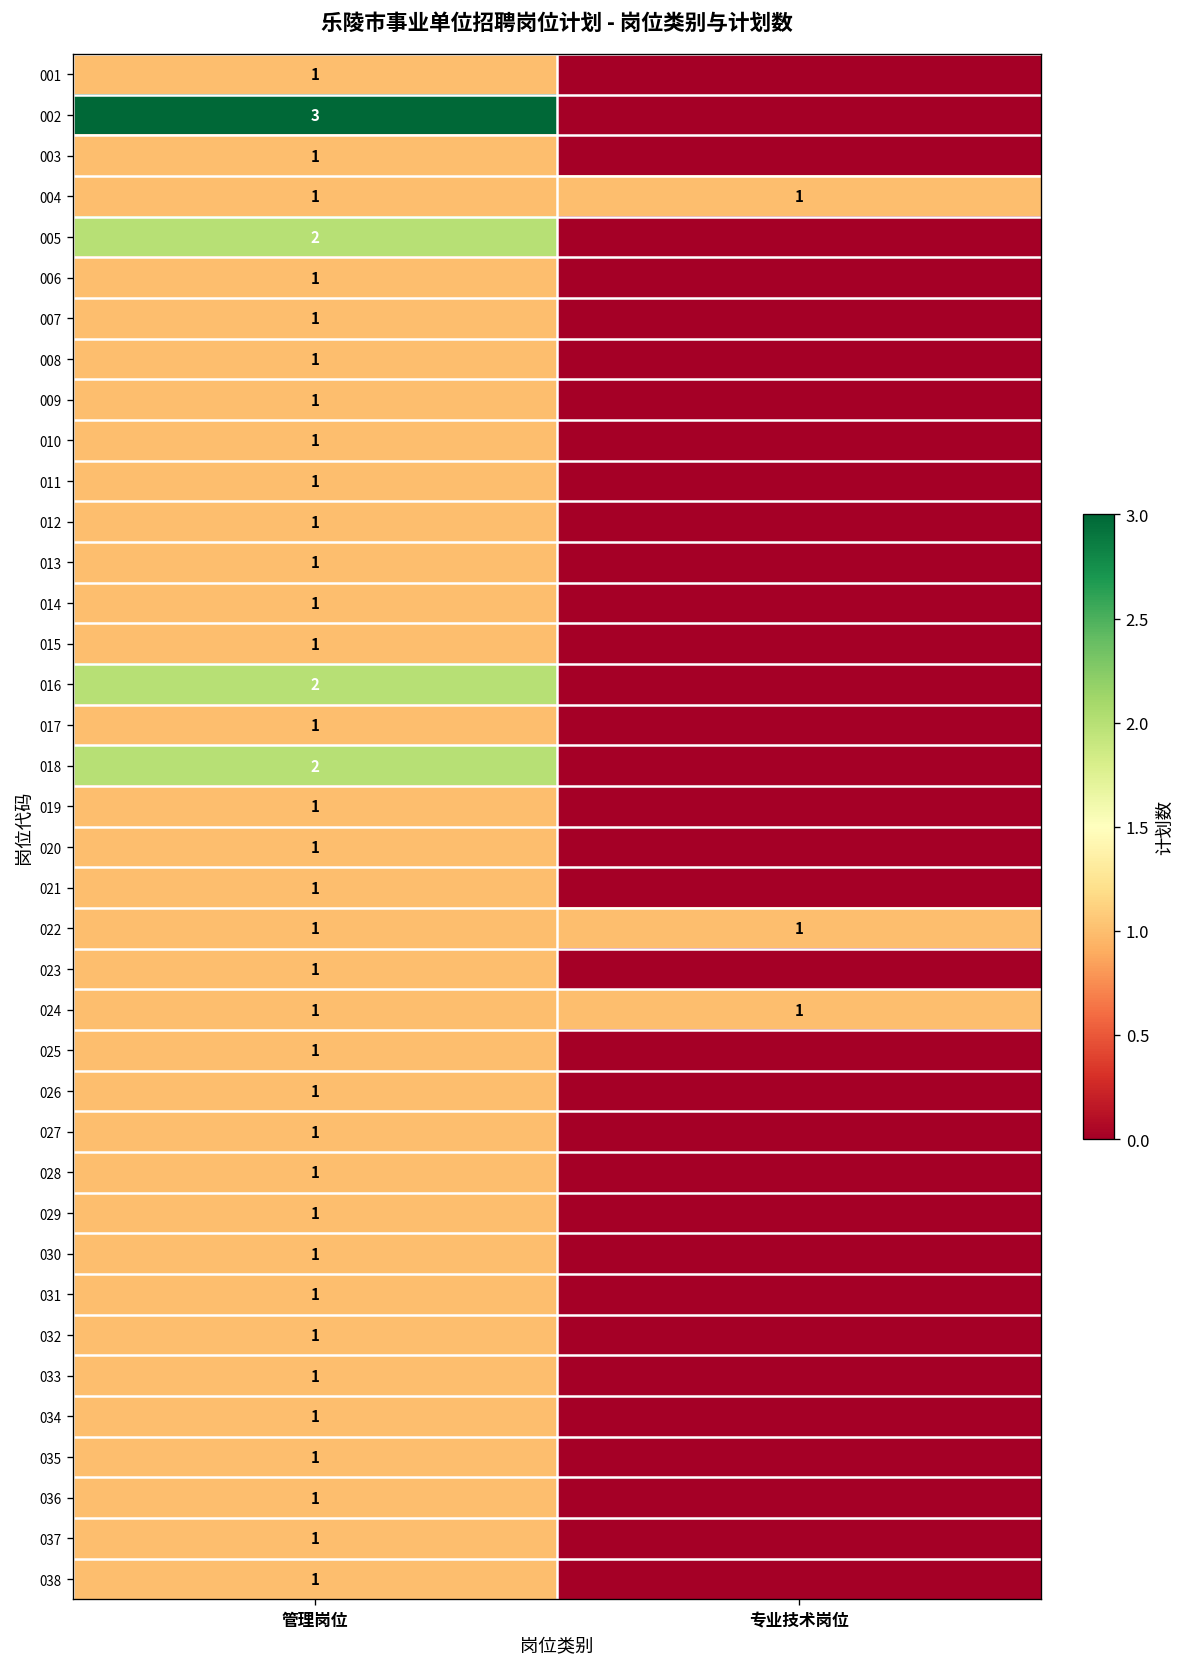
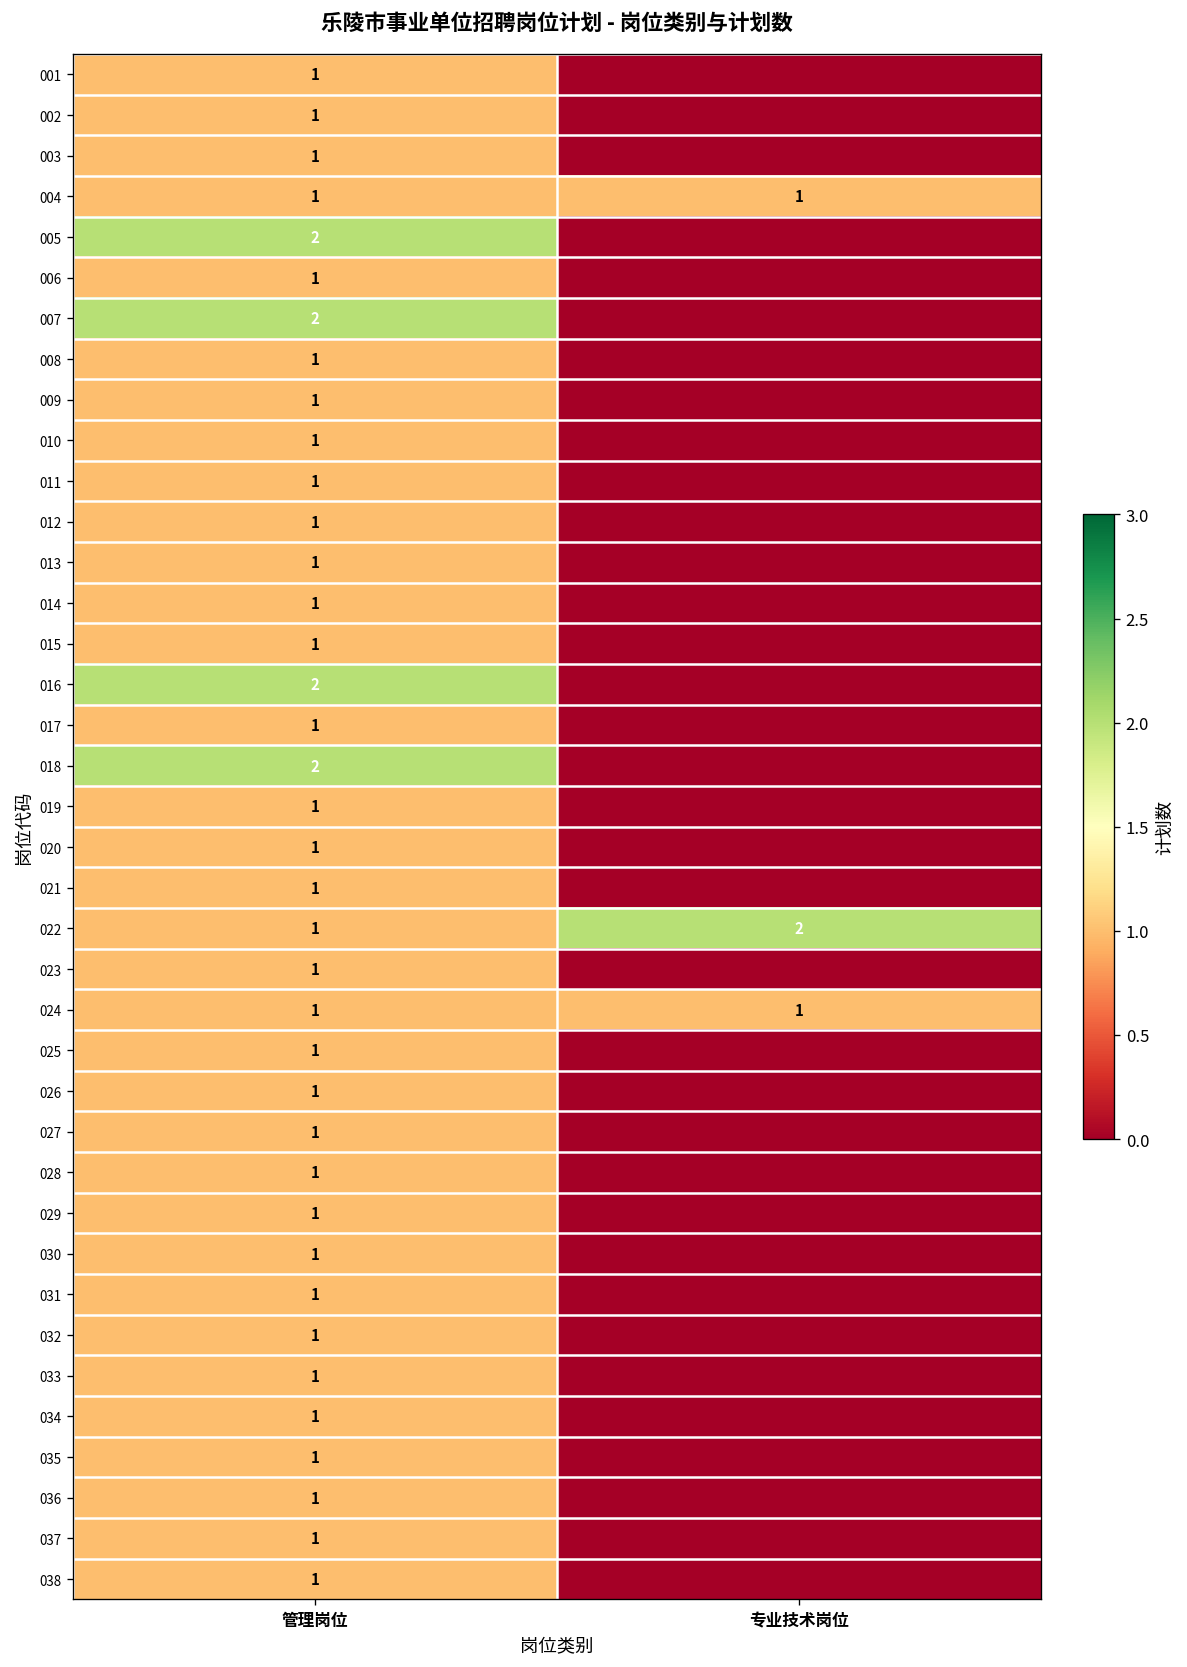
002, 管理岗位: 3 -> 1
007, 管理岗位: 1 -> 2
022, 专业技术岗位: 1 -> 2
